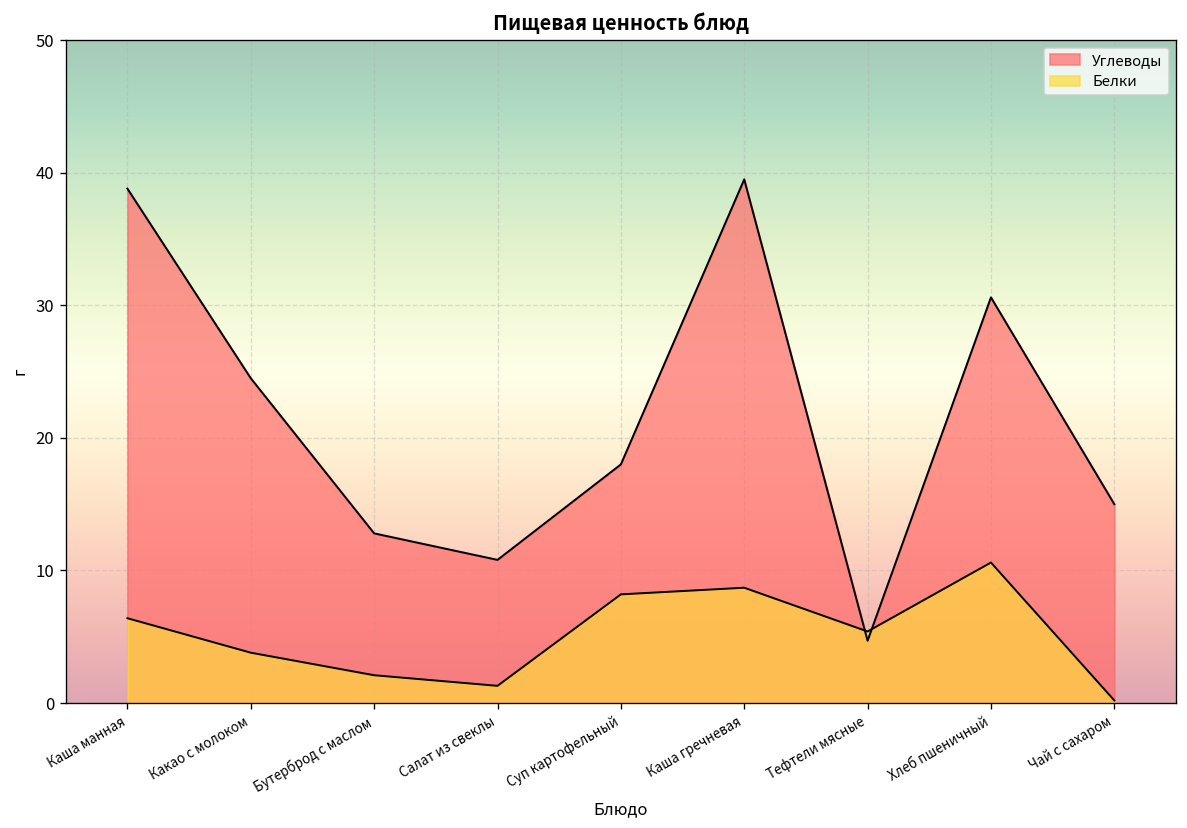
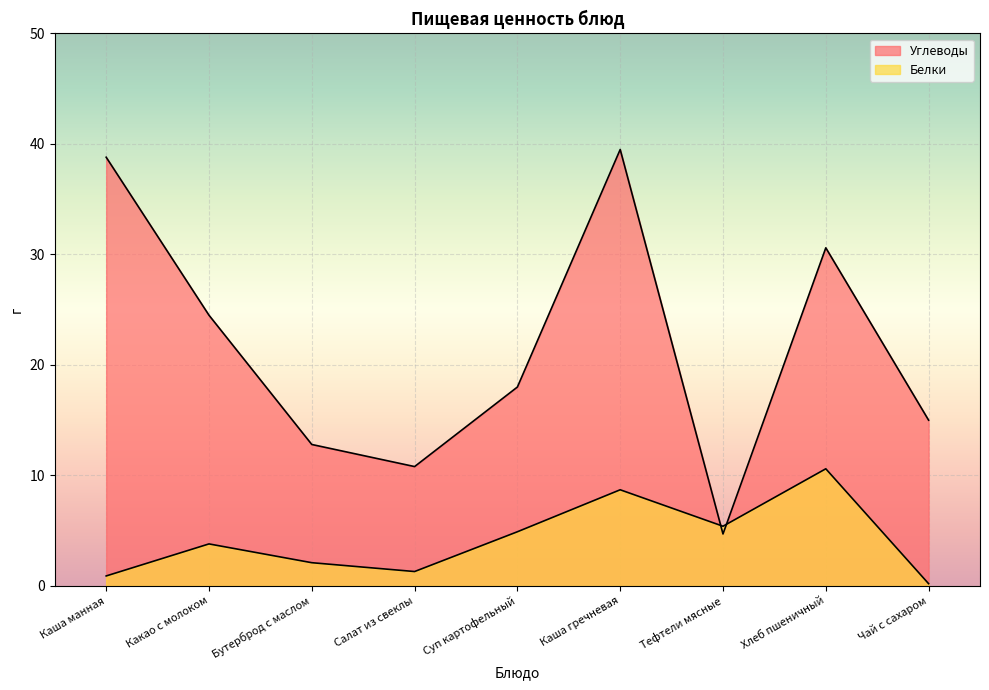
Белки, Каша манная: 6.4 -> 0.9
Белки, Суп картофельный: 8.2 -> 4.9
